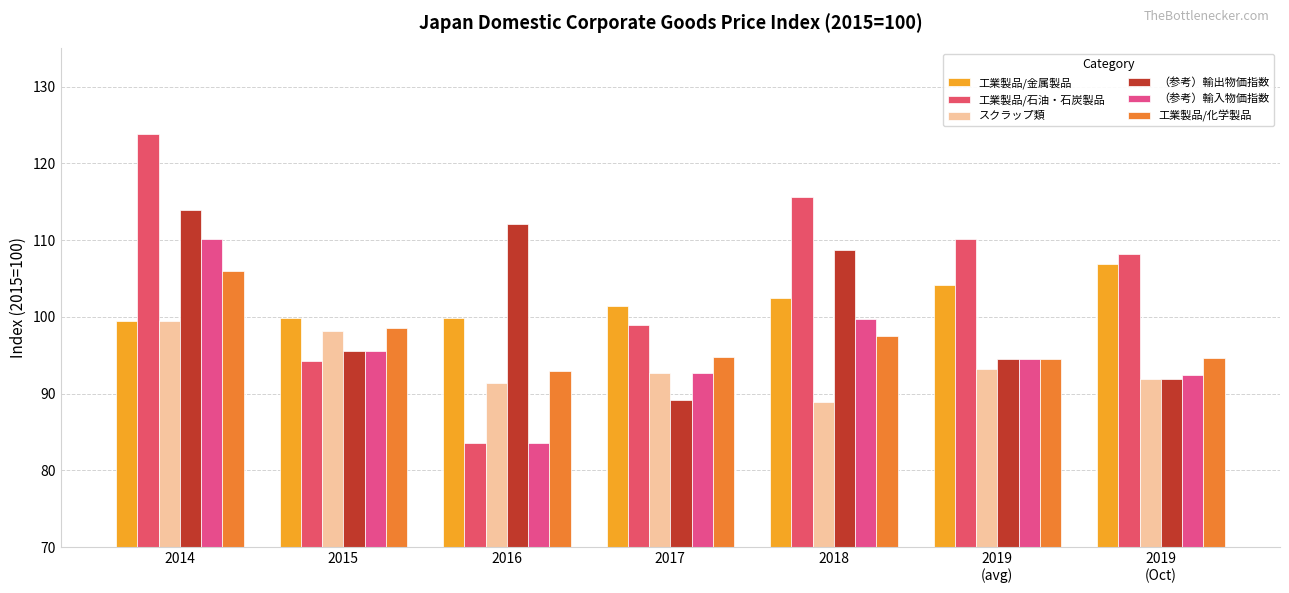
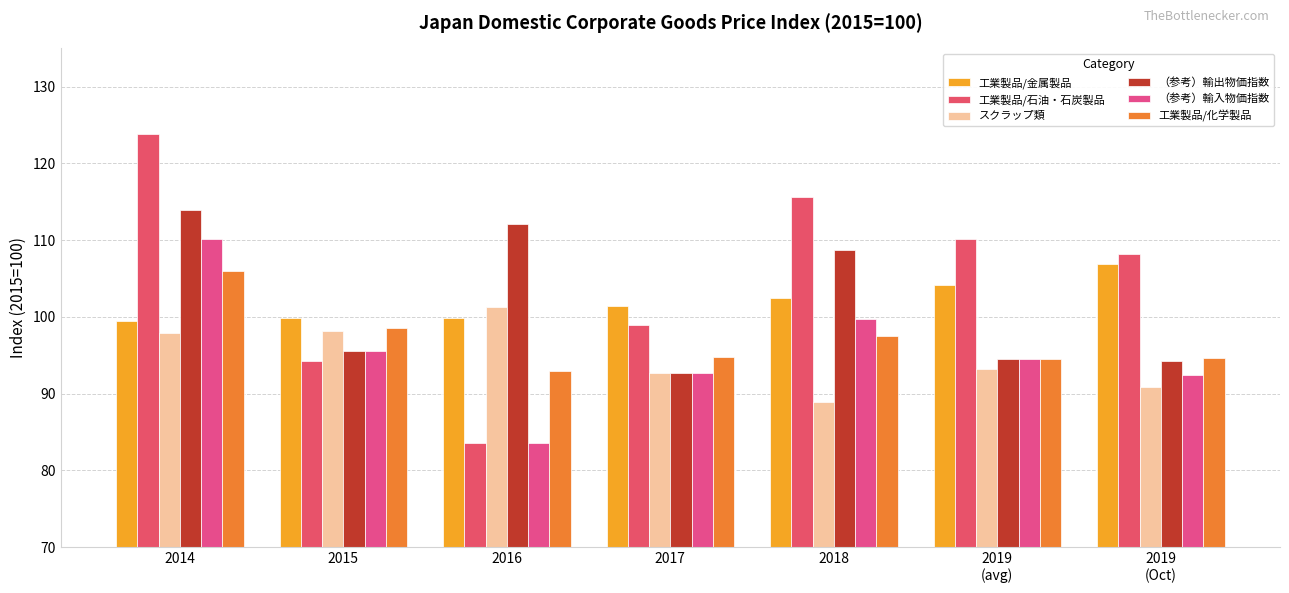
スクラップ類, 2014: 99 -> 98
スクラップ類, 2016: 91 -> 101
（参考）輸出物価指数, 2017: 89 -> 93
スクラップ類, 2019 (Oct): 92 -> 91
（参考）輸出物価指数, 2019 (Oct): 92 -> 94
